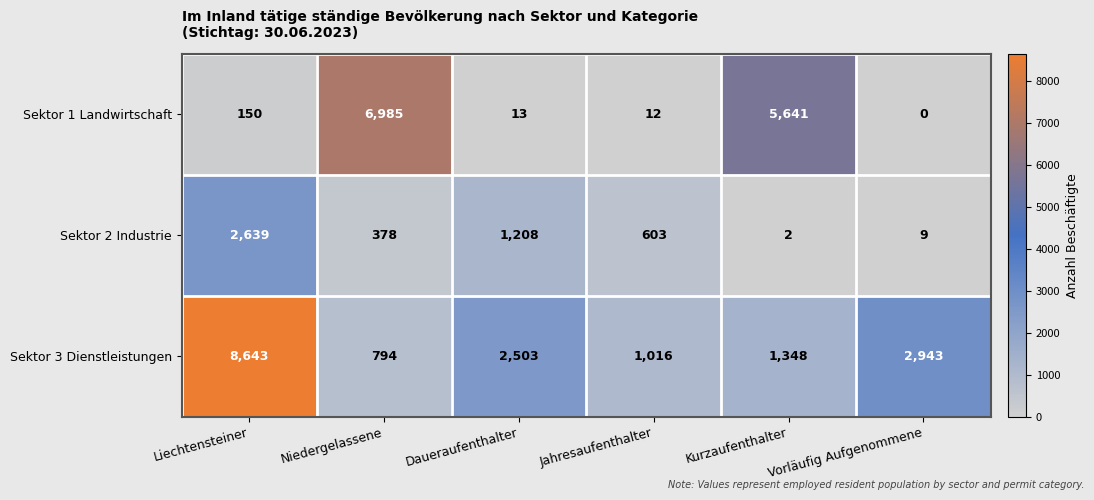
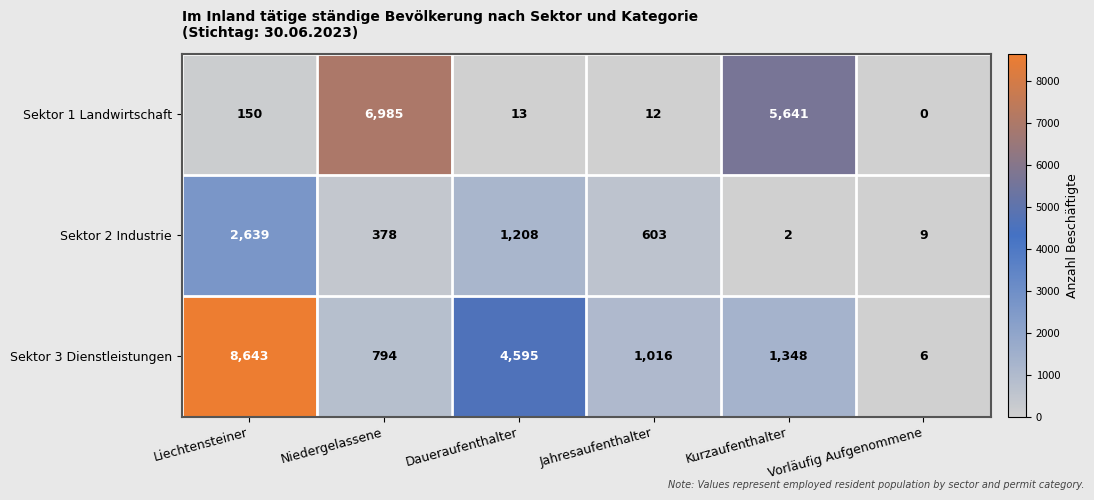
Sektor 3 Dienstleistungen, Daueraufenthalter: 2,503 -> 4,595
Sektor 3 Dienstleistungen, Vorläufig Aufgenommene: 2,943 -> 6
